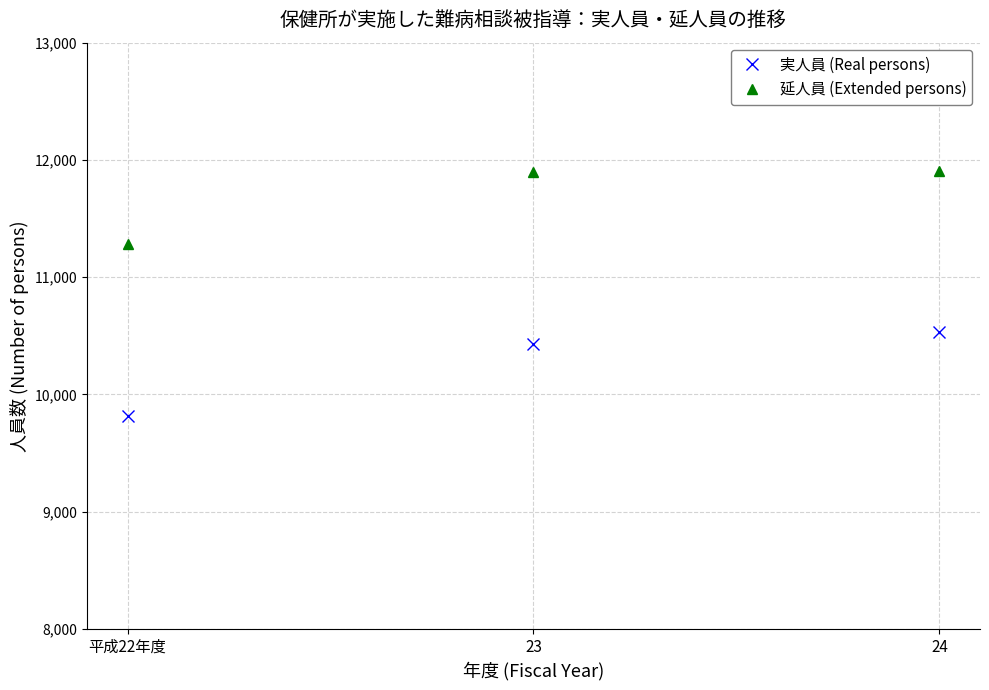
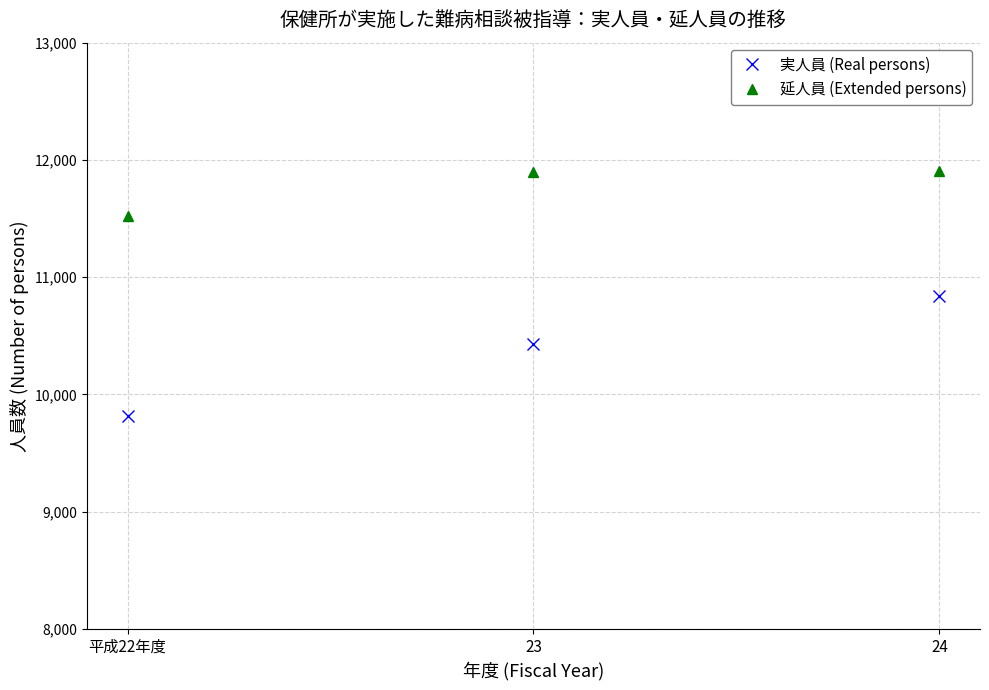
延人員 (Extended persons), 平成22年度: 11,280 -> 11,520
実人員 (Real persons), 24: 10,530 -> 10,840
